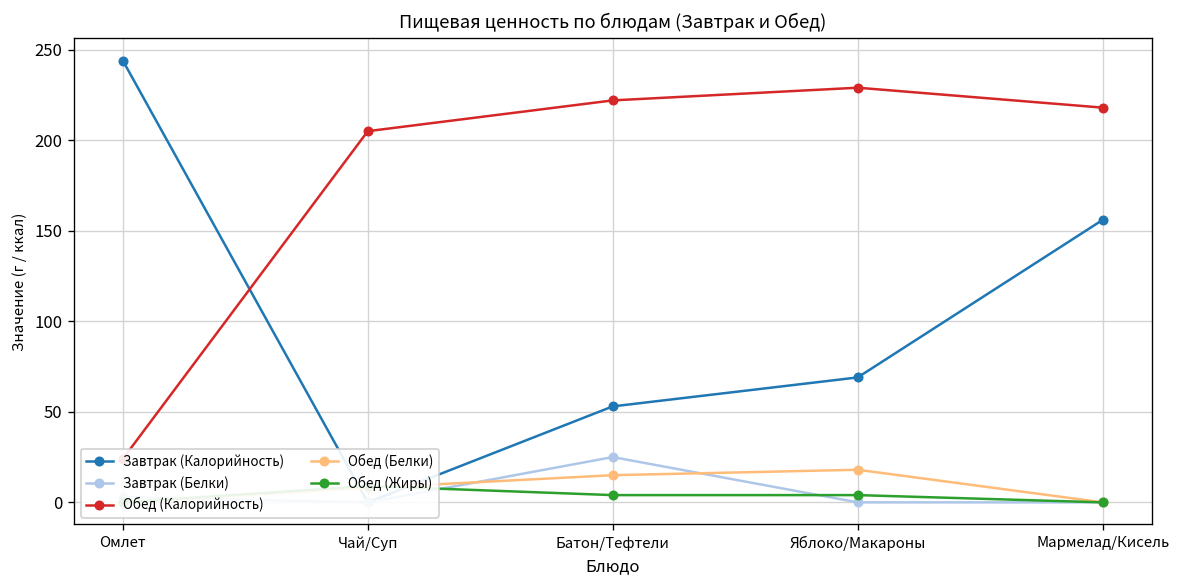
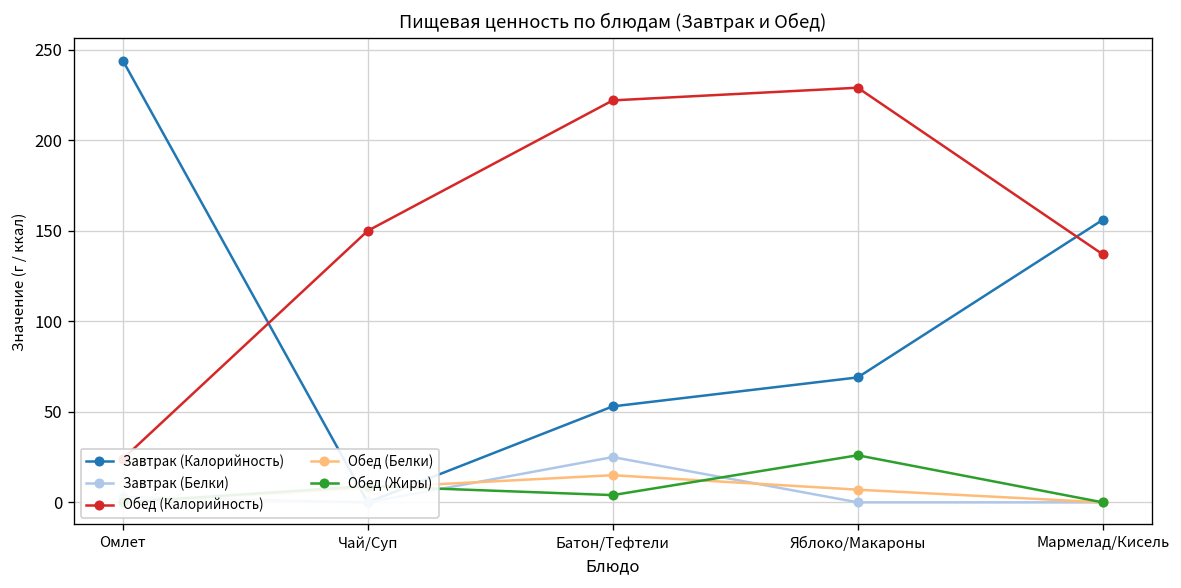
Обед (Калорийность), Чай/Суп: 205 -> 150
Обед (Белки), Яблоко/Макароны: 18 -> 7
Обед (Жиры), Яблоко/Макароны: 4 -> 26
Обед (Калорийность), Мармелад/Кисель: 218 -> 137
